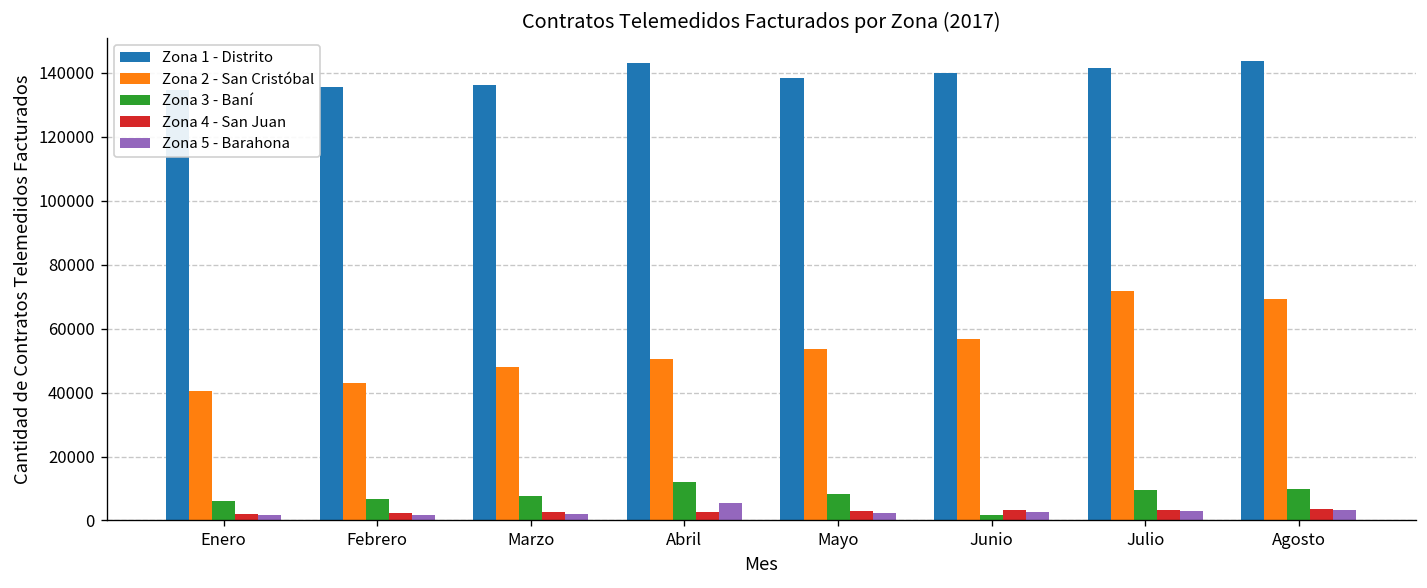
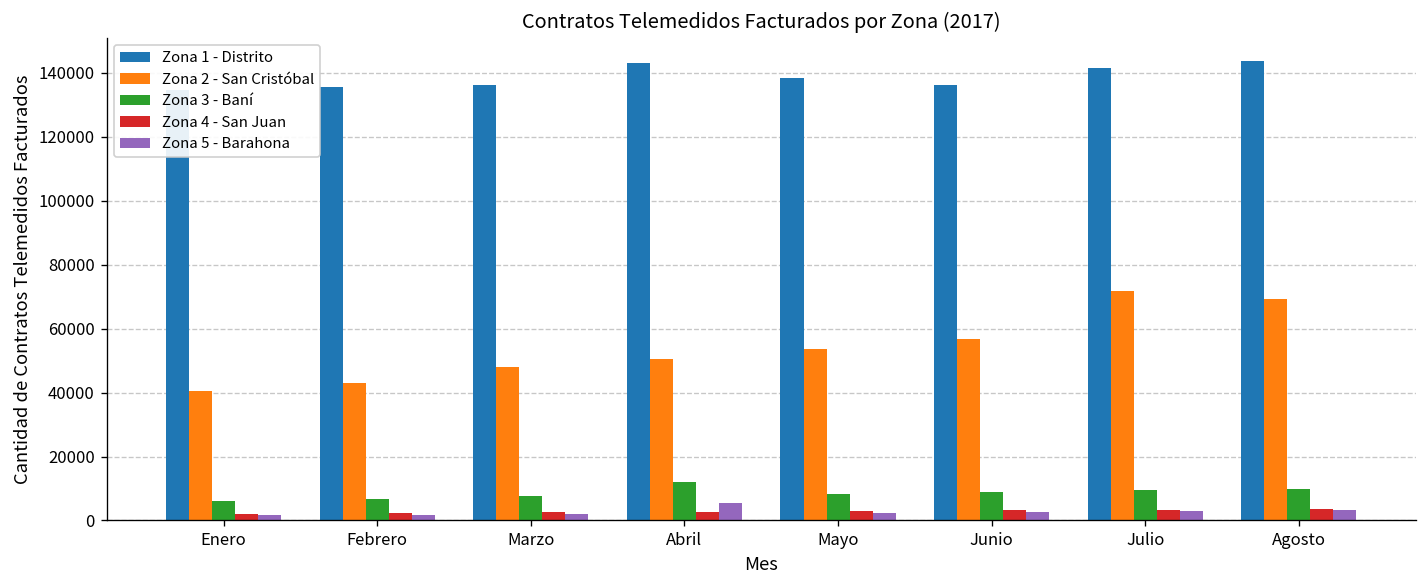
Zona 1 - Distrito, Junio: 140000 -> 136000
Zona 3 - Baní, Junio: 2000 -> 9000
